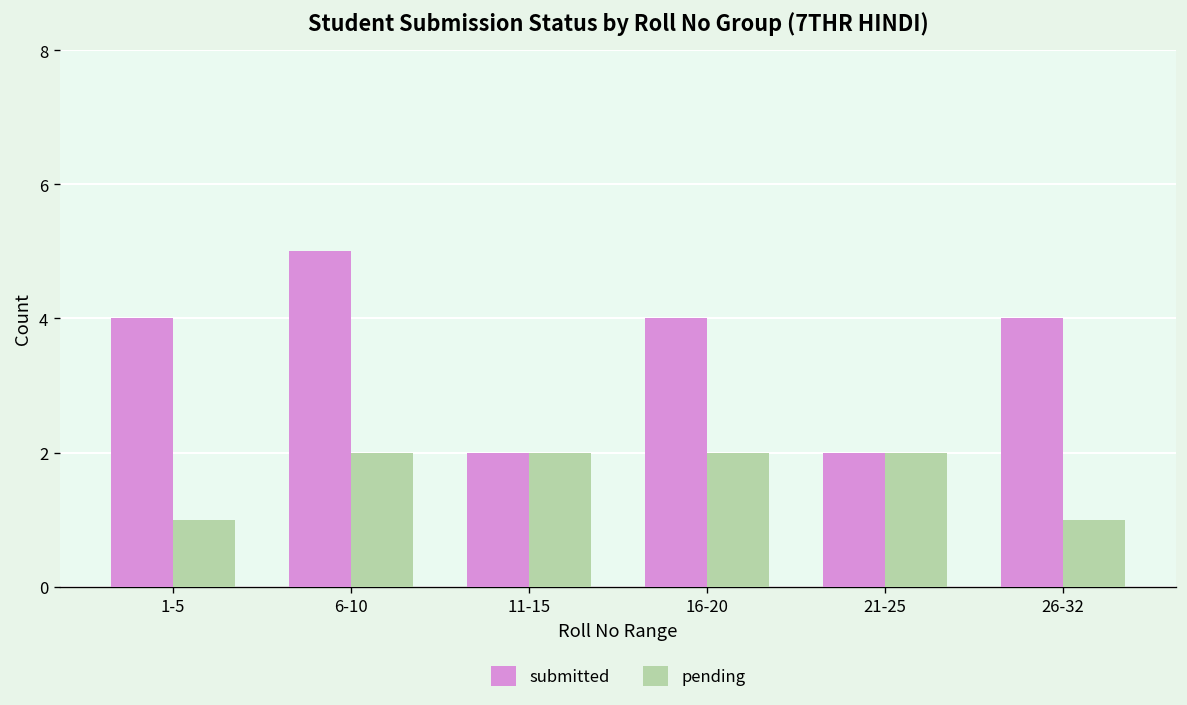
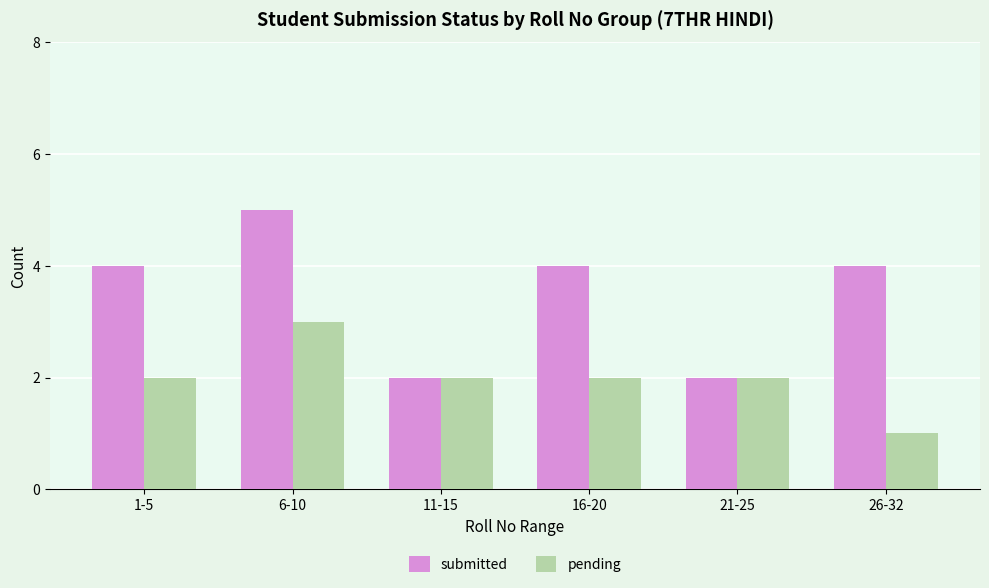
pending, 1-5: 1 -> 2
pending, 6-10: 2 -> 3
